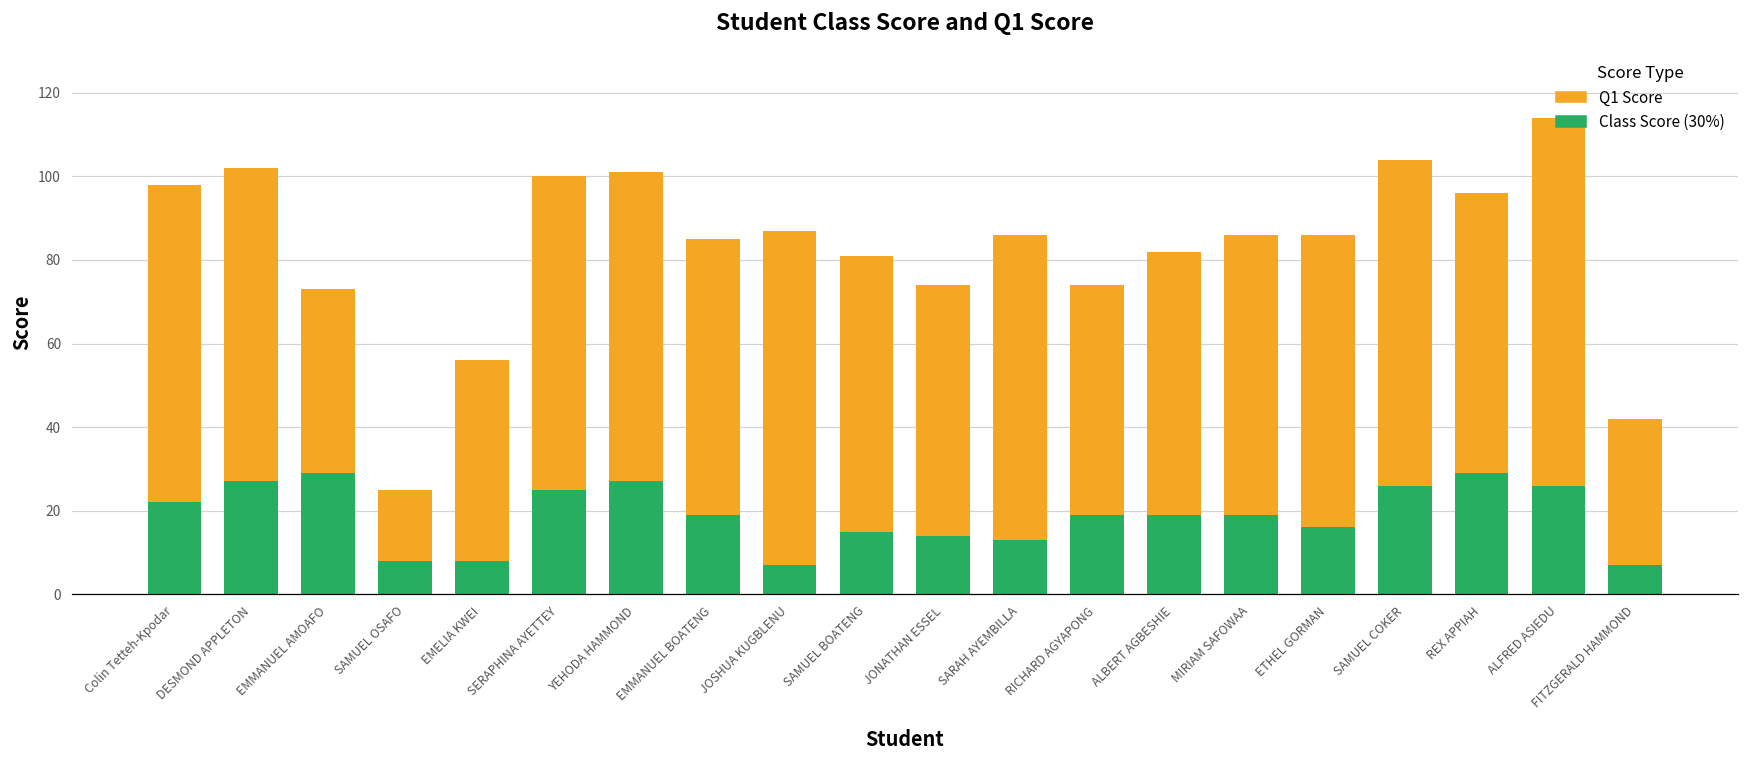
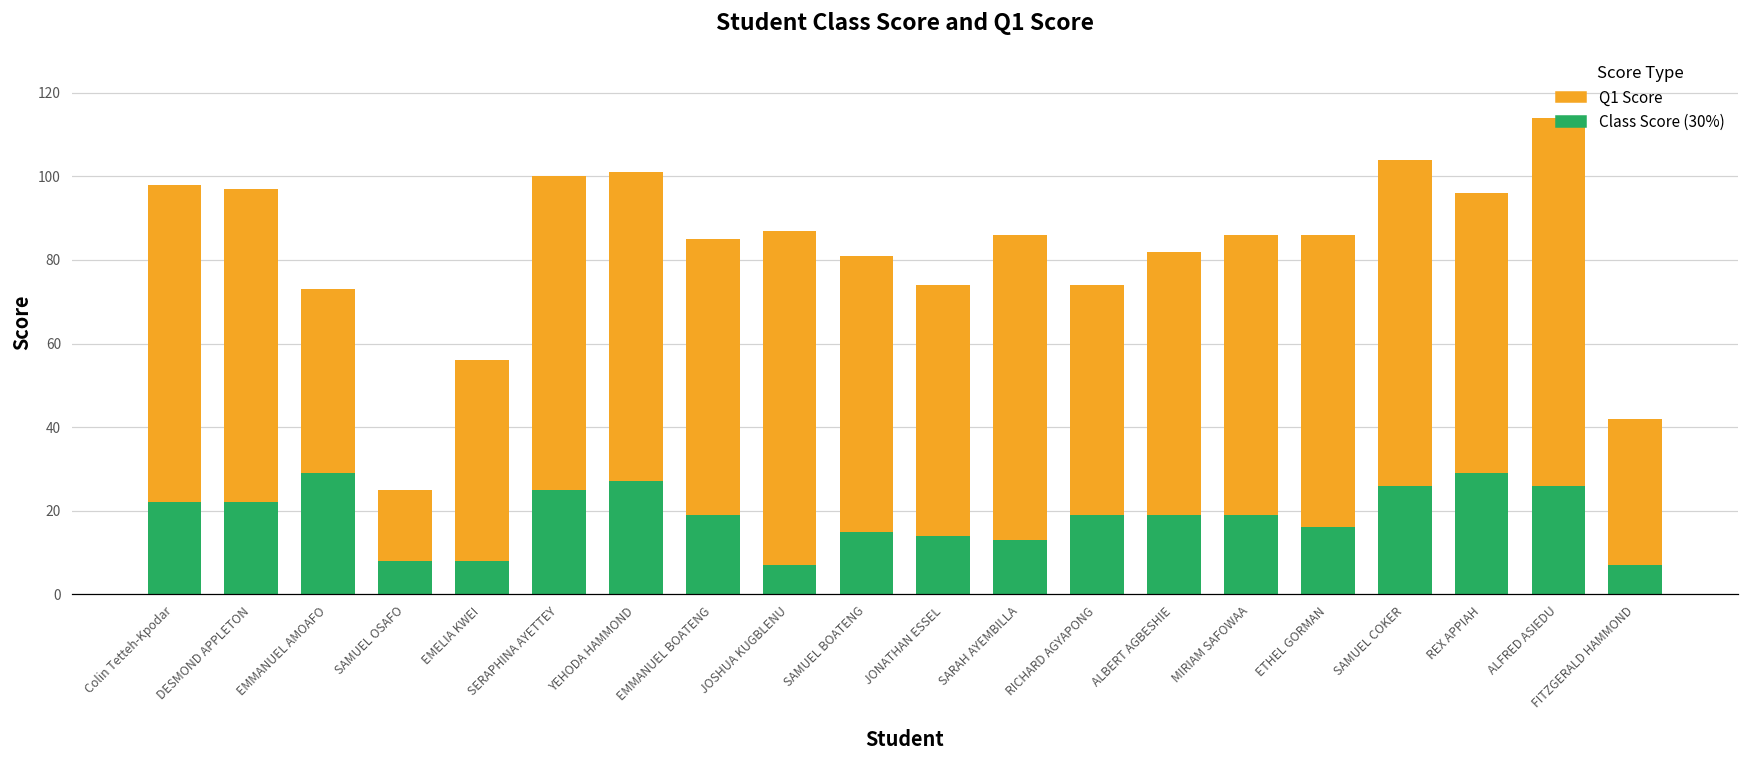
Class Score (30%), DESMOND APPLETON: 27 -> 22
